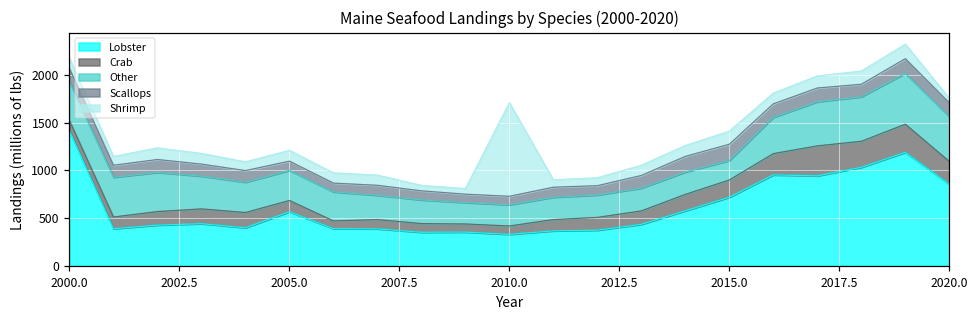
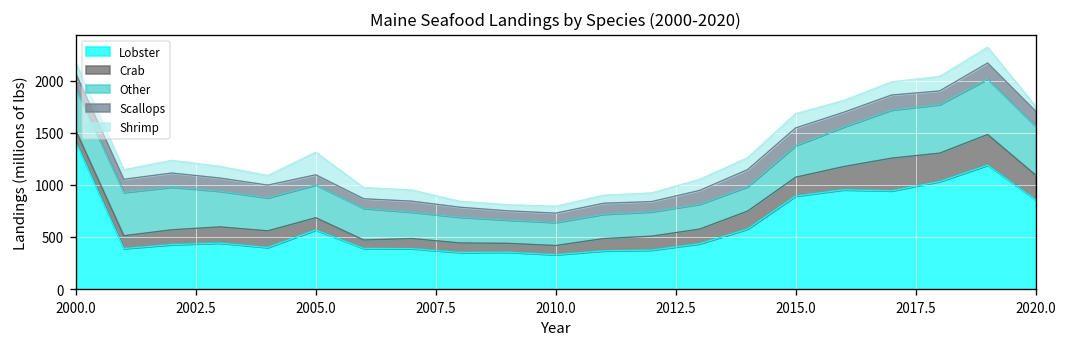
Shrimp, 2005.0: 100 -> 200
Shrimp, 2010.0: 1000 -> 100
Lobster, 2015.0: 700 -> 900
Other, 2015.0: 200 -> 300
